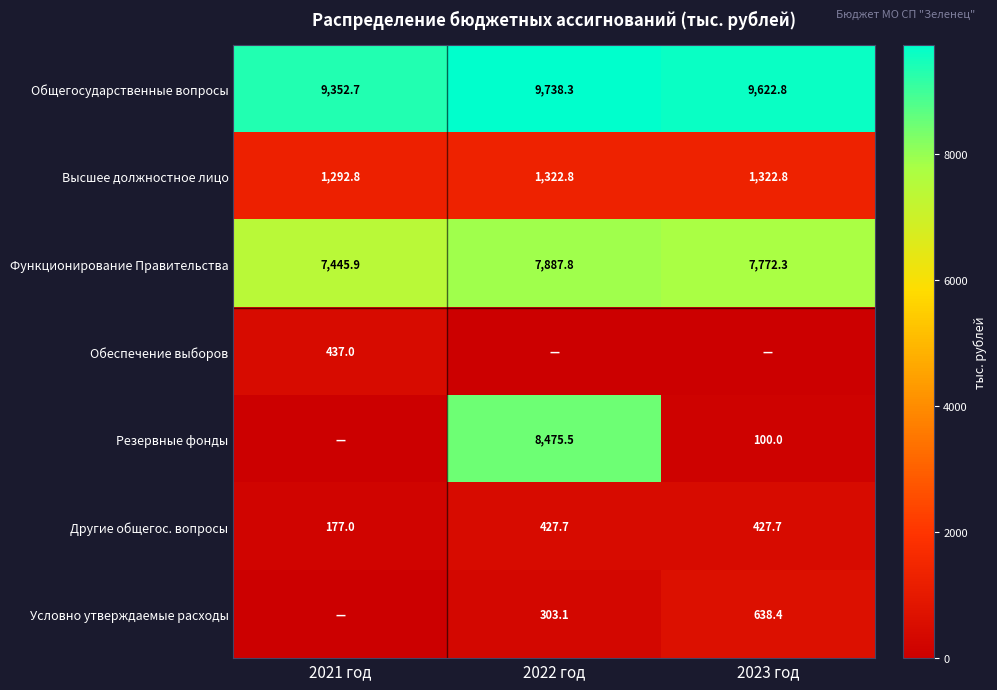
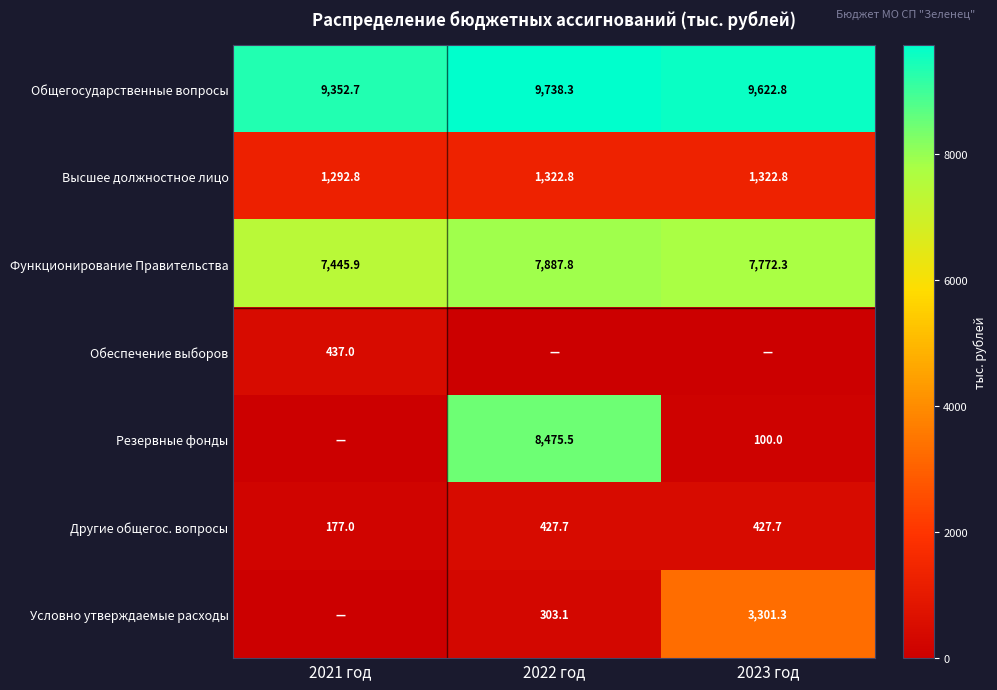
Условно утверждаемые расходы, 2023 год: 638.4 -> 3,301.3
